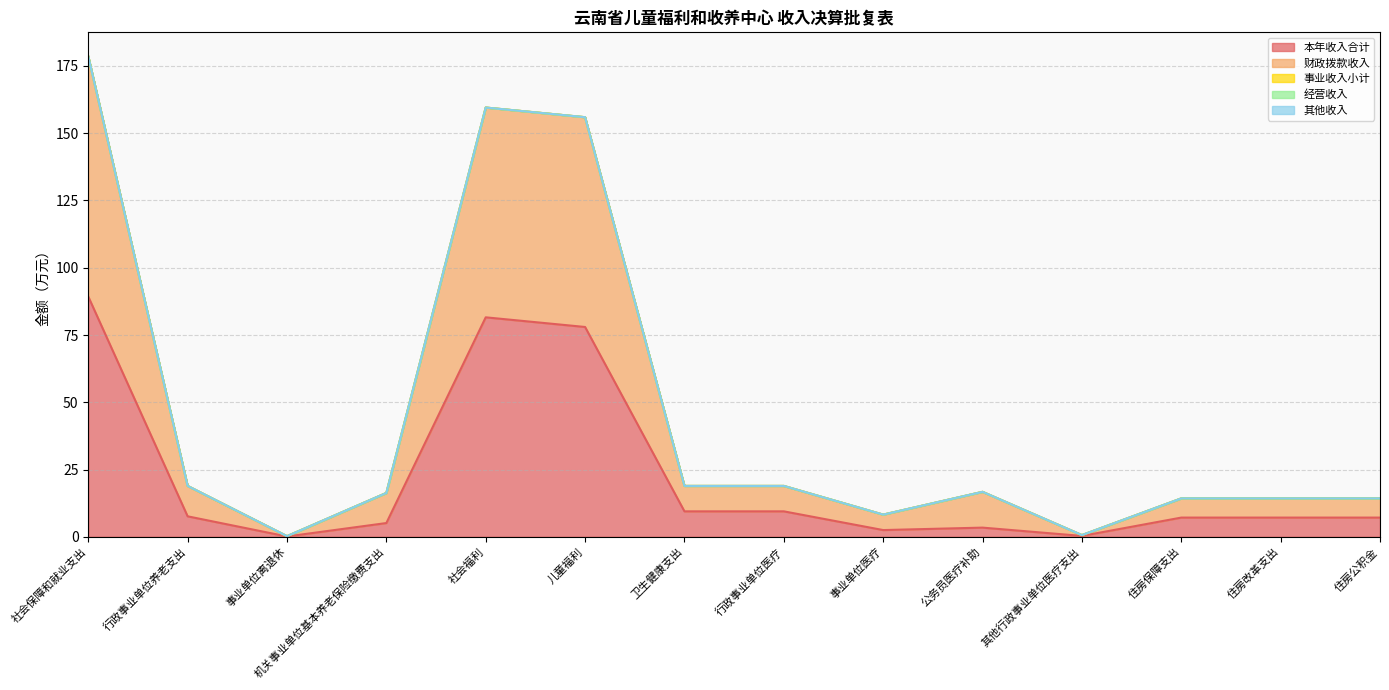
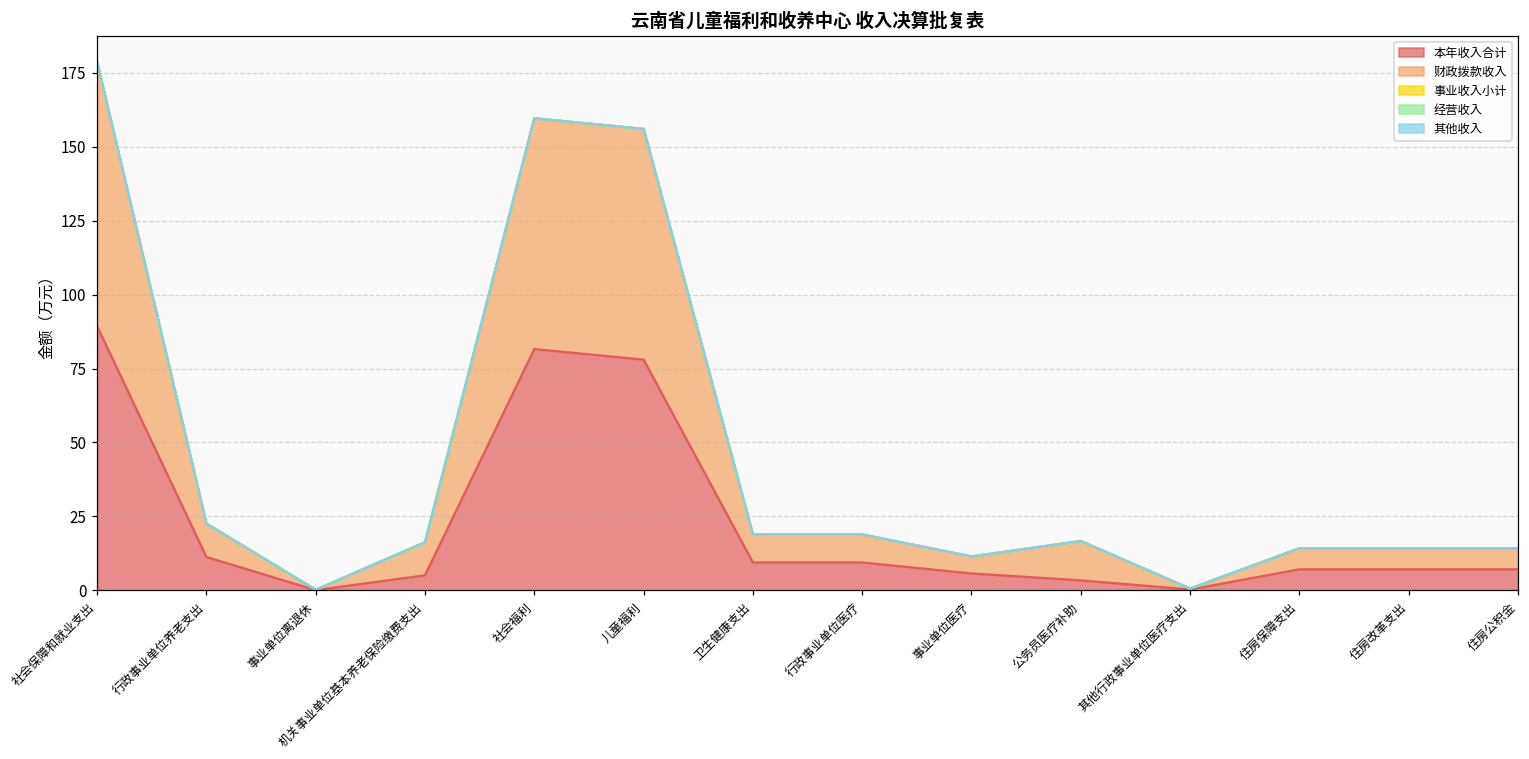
本年收入合计, 行政事业单位养老支出: 8 -> 11
本年收入合计, 事业单位医疗: 2 -> 6
